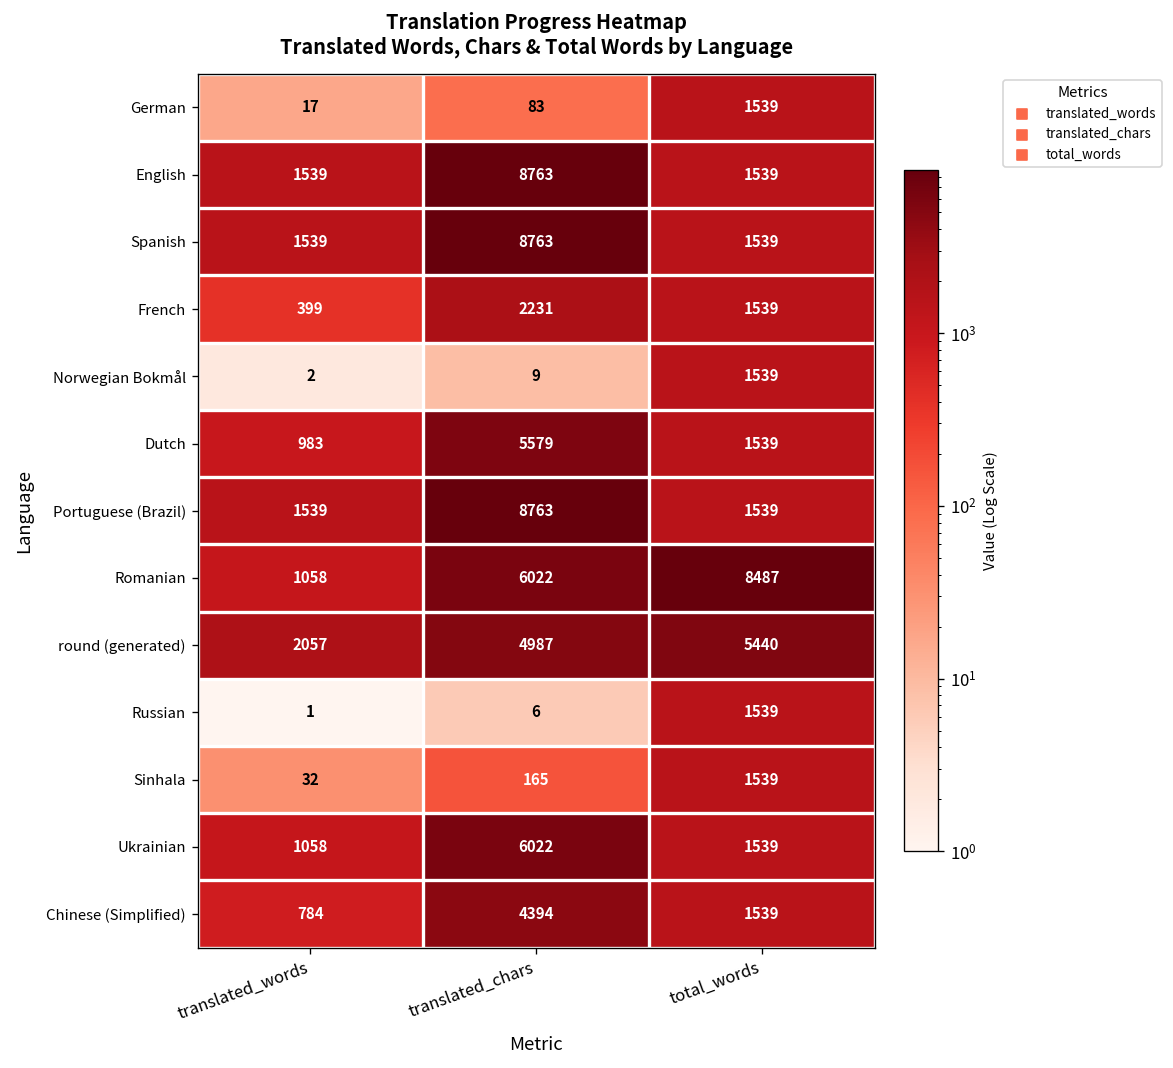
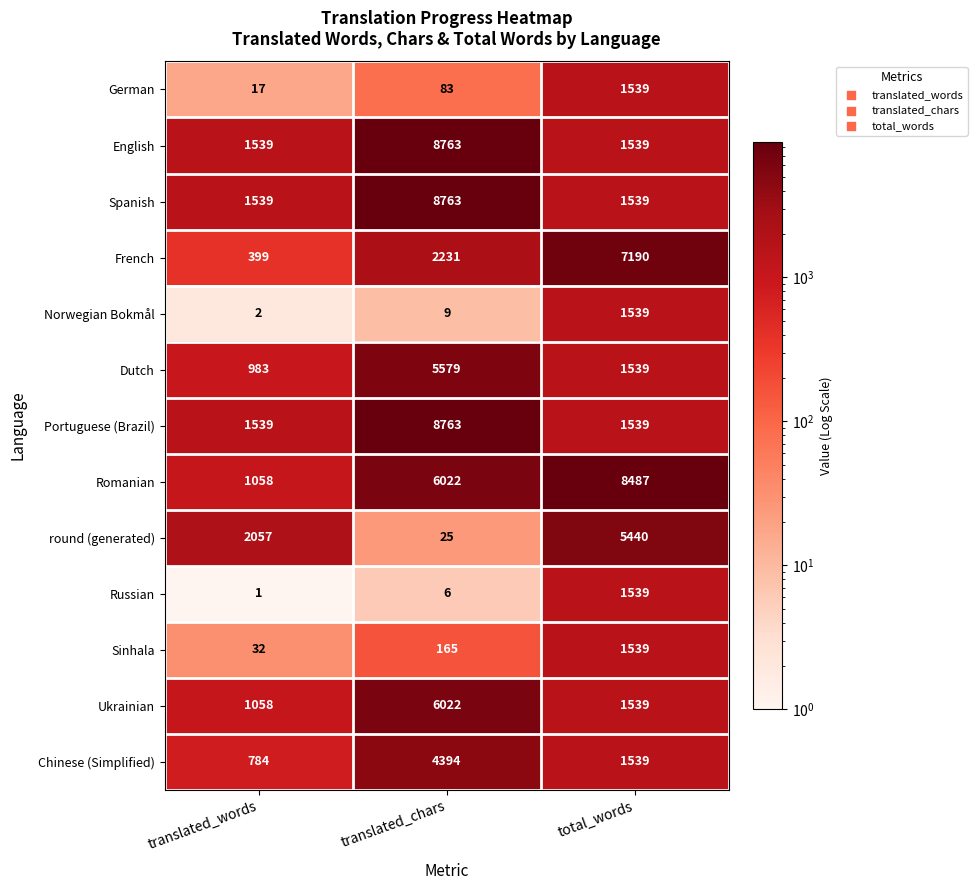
French, total_words: 1539 -> 7190
round (generated), translated_chars: 4987 -> 25
